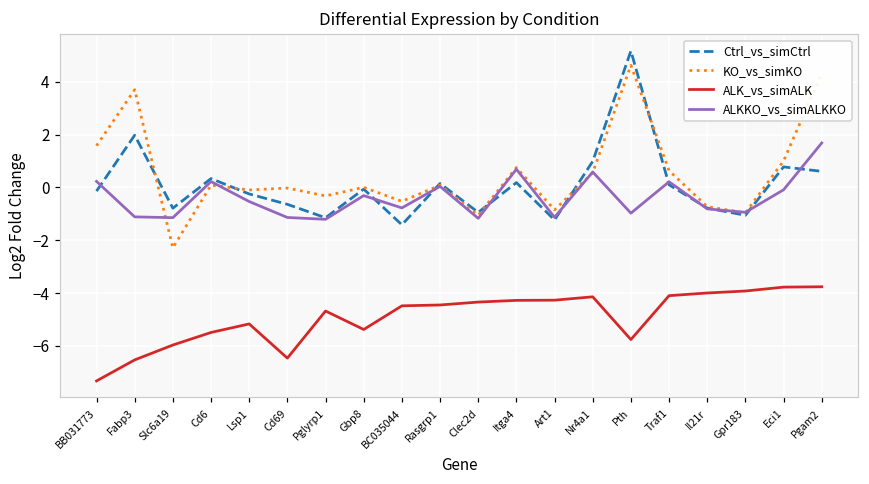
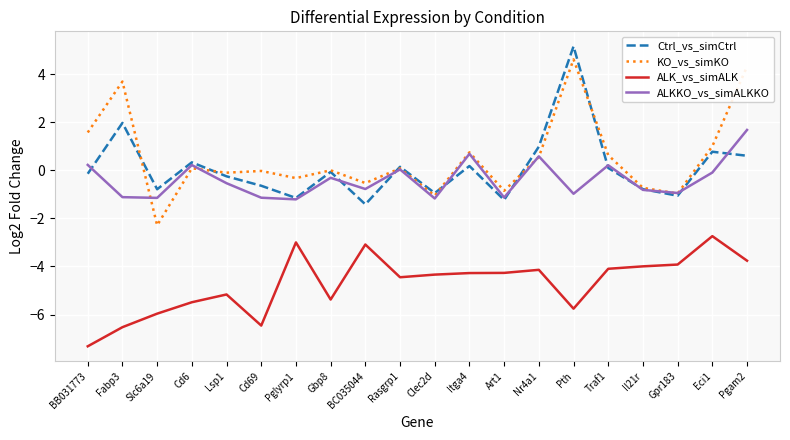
ALK_vs_simALK, Pglyrp1: -4.7 -> -3.0
ALK_vs_simALK, BC035044: -4.5 -> -3.1
ALK_vs_simALK, Eci1: -3.8 -> -2.7
